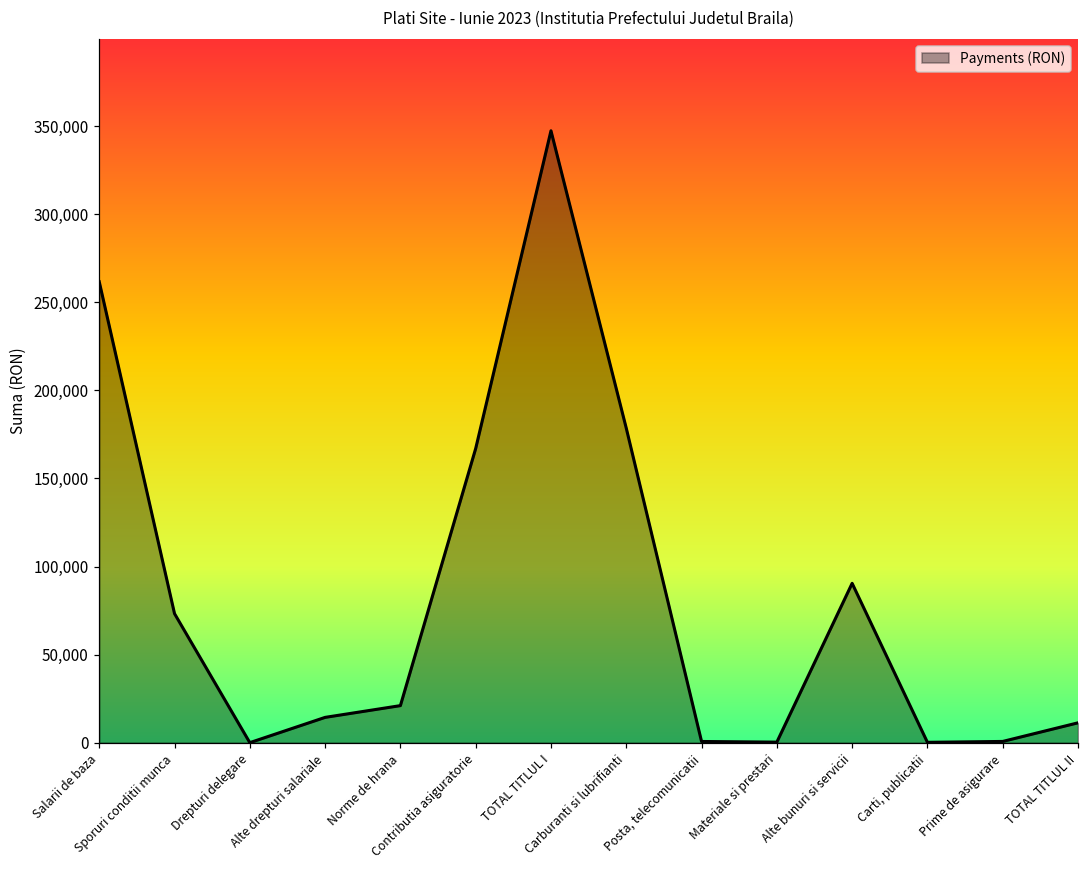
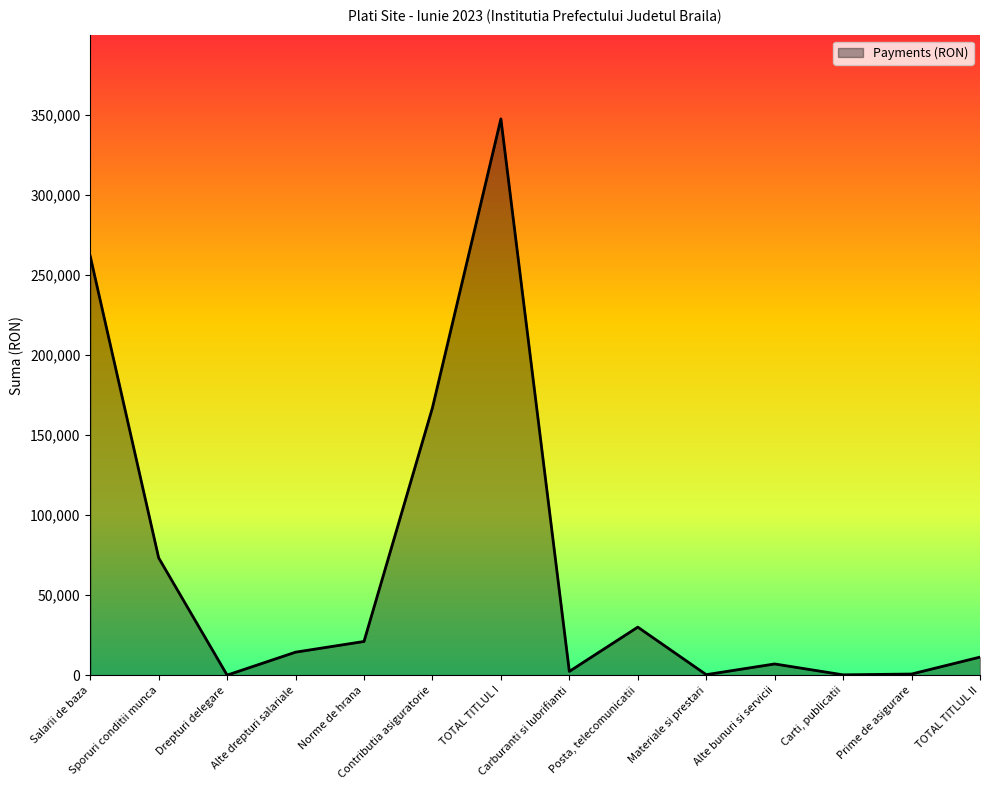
Carburanti si lubrifianti: 179,000 -> 2,000
Posta, telecomunicatii: 1,000 -> 30,000
Alte bunuri si servicii: 90,000 -> 7,000
